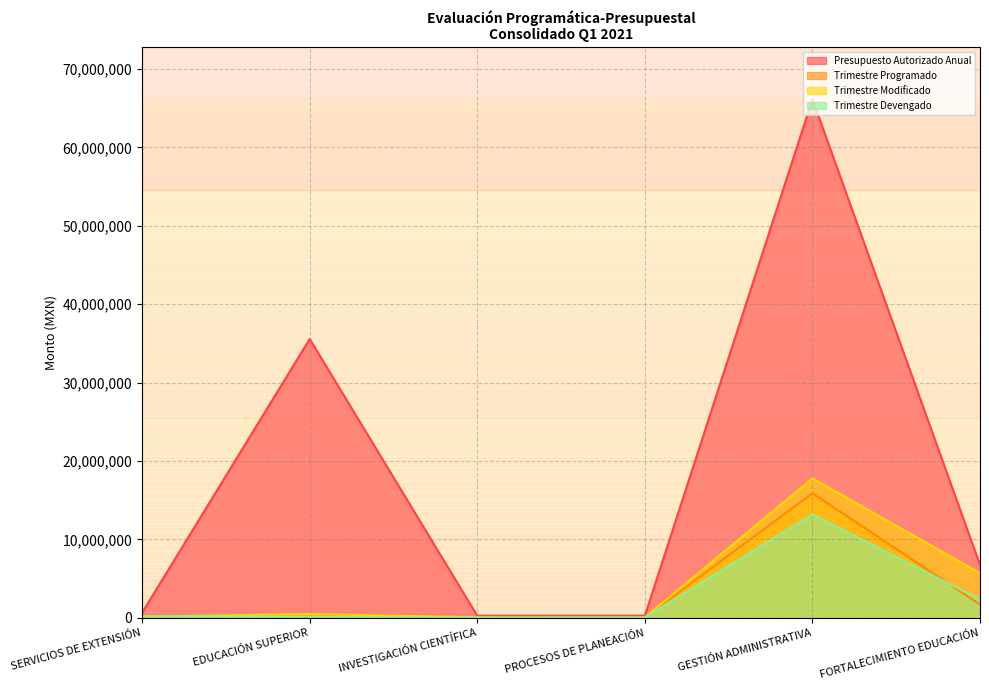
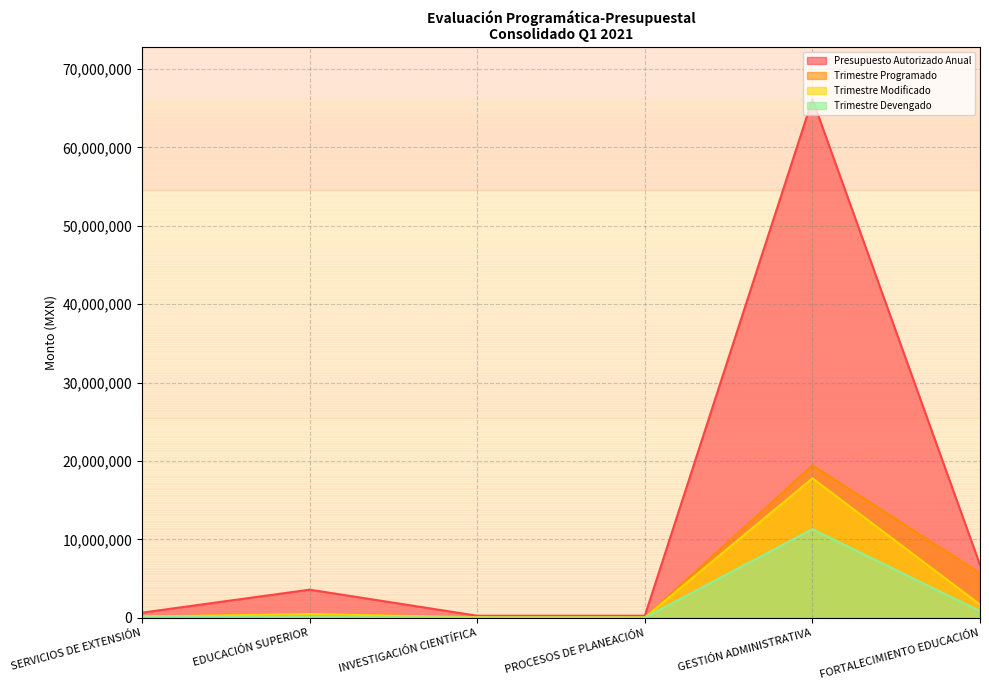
Presupuesto Autorizado Anual, EDUCACIÓN SUPERIOR: 36,000,000 -> 4,000,000
Trimestre Programado, GESTIÓN ADMINISTRATIVA: 16,000,000 -> 19,000,000
Trimestre Devengado, GESTIÓN ADMINISTRATIVA: 13,000,000 -> 11,000,000
Trimestre Programado, FORTALECIMIENTO EDUCACIÓN: 2,000,000 -> 6,000,000
Trimestre Modificado, FORTALECIMIENTO EDUCACIÓN: 6,000,000 -> 2,000,000
Trimestre Devengado, FORTALECIMIENTO EDUCACIÓN: 2,000,000 -> 1,000,000
